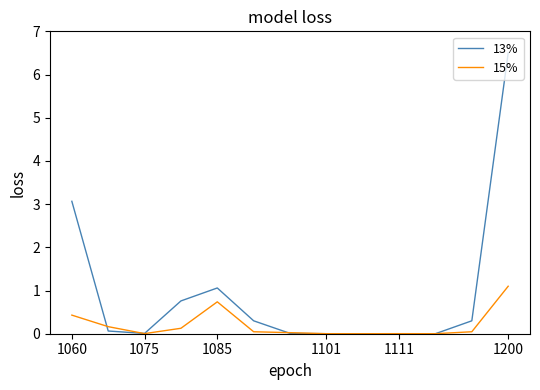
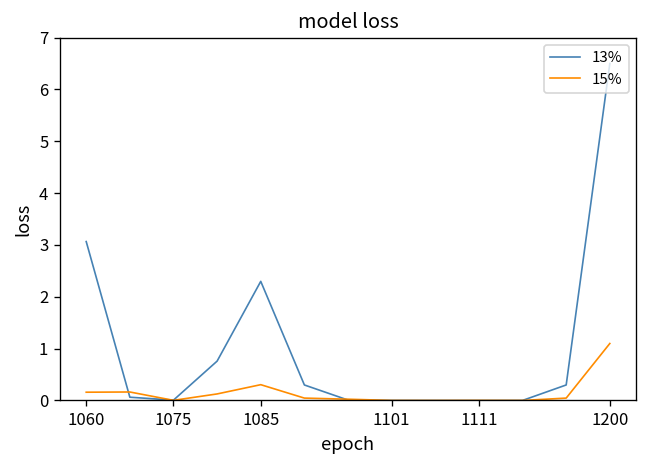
15%, 1060: 0.4 -> 0.2
13%, 1085: 1.1 -> 2.3
15%, 1085: 0.7 -> 0.3
